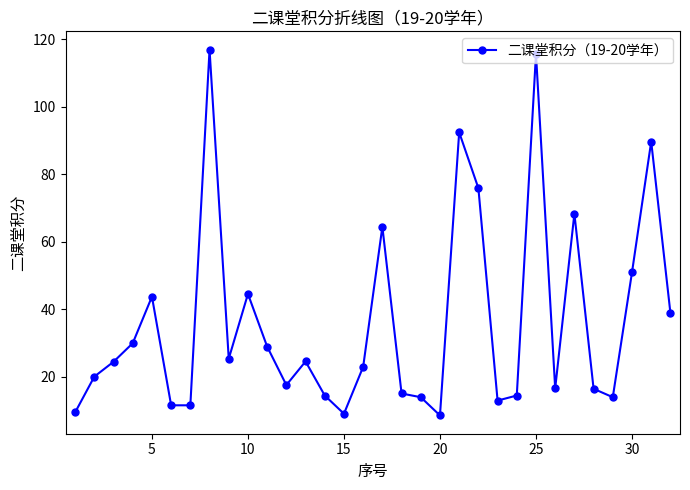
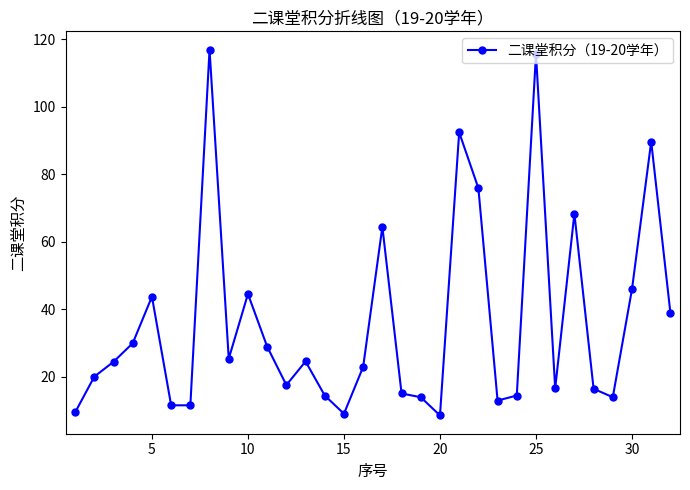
30: 51 -> 46
